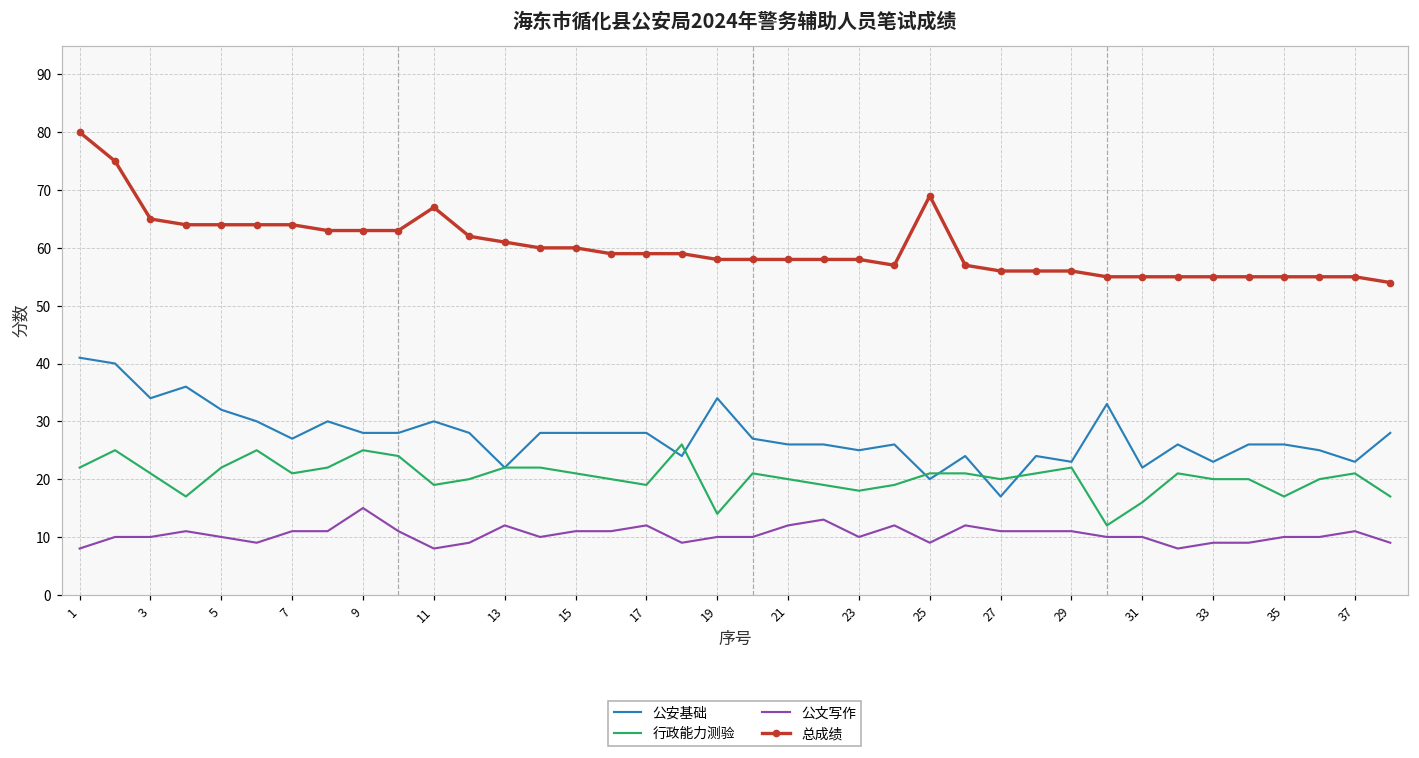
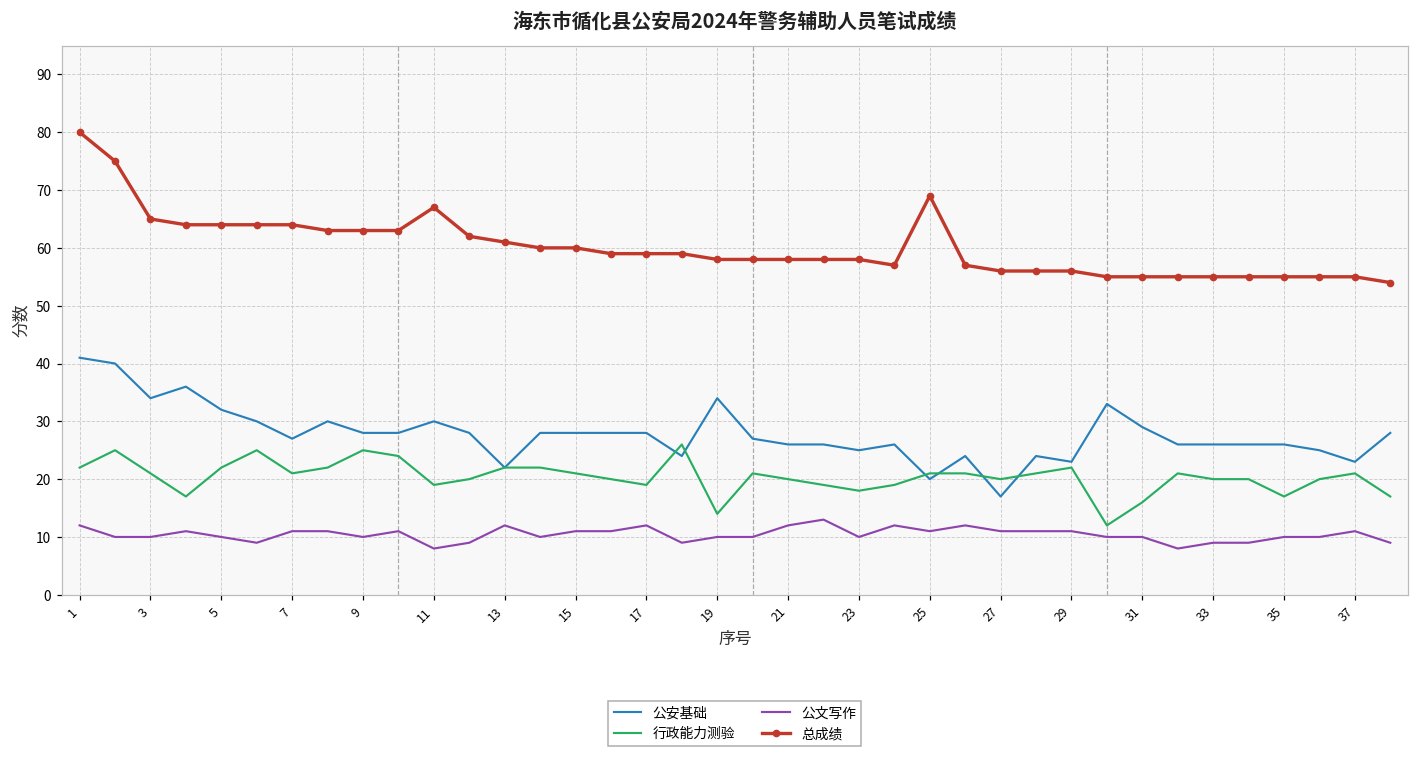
公文写作, 1: 8 -> 12
公文写作, 9: 15 -> 10
公文写作, 25: 9 -> 11
公安基础, 31: 22 -> 29
公安基础, 33: 23 -> 26
